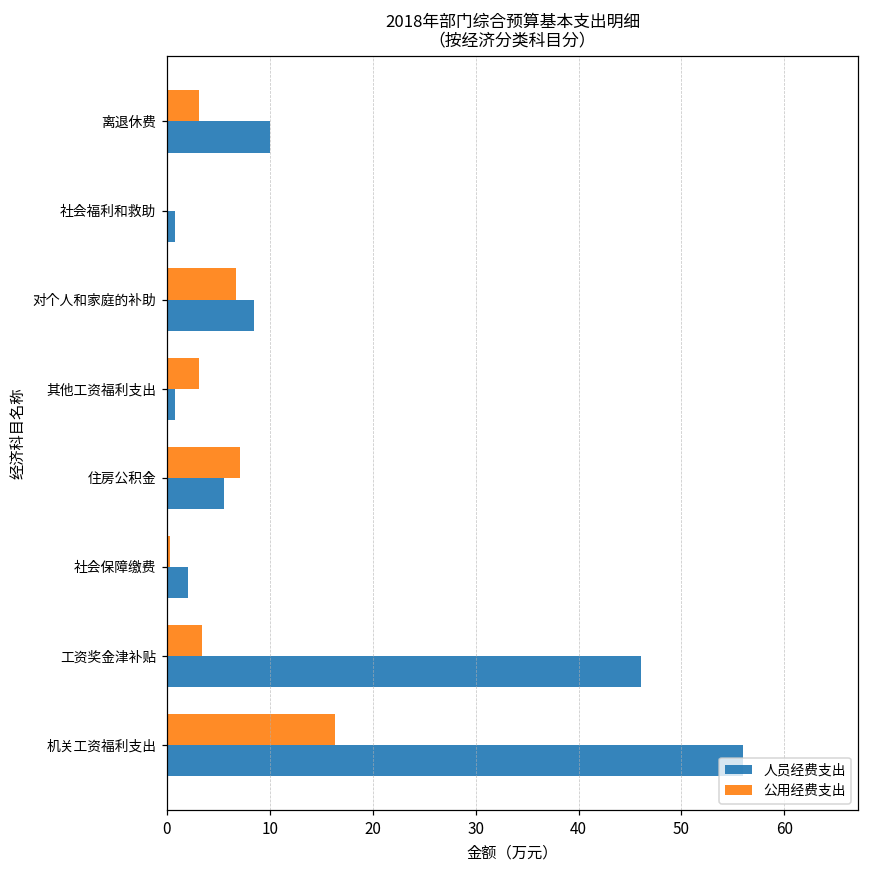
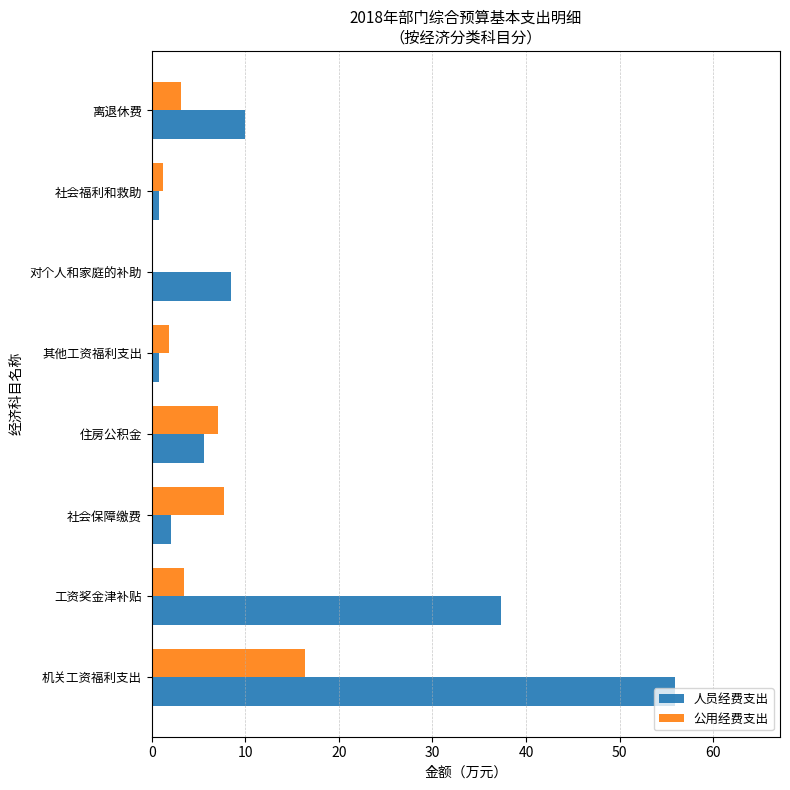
公用经费支出, 社会福利和救助: 0 -> 1
公用经费支出, 对个人和家庭的补助: 7 -> 0
公用经费支出, 其他工资福利支出: 3 -> 2
公用经费支出, 社会保障缴费: 0 -> 8
人员经费支出, 工资奖金津补贴: 46 -> 37
